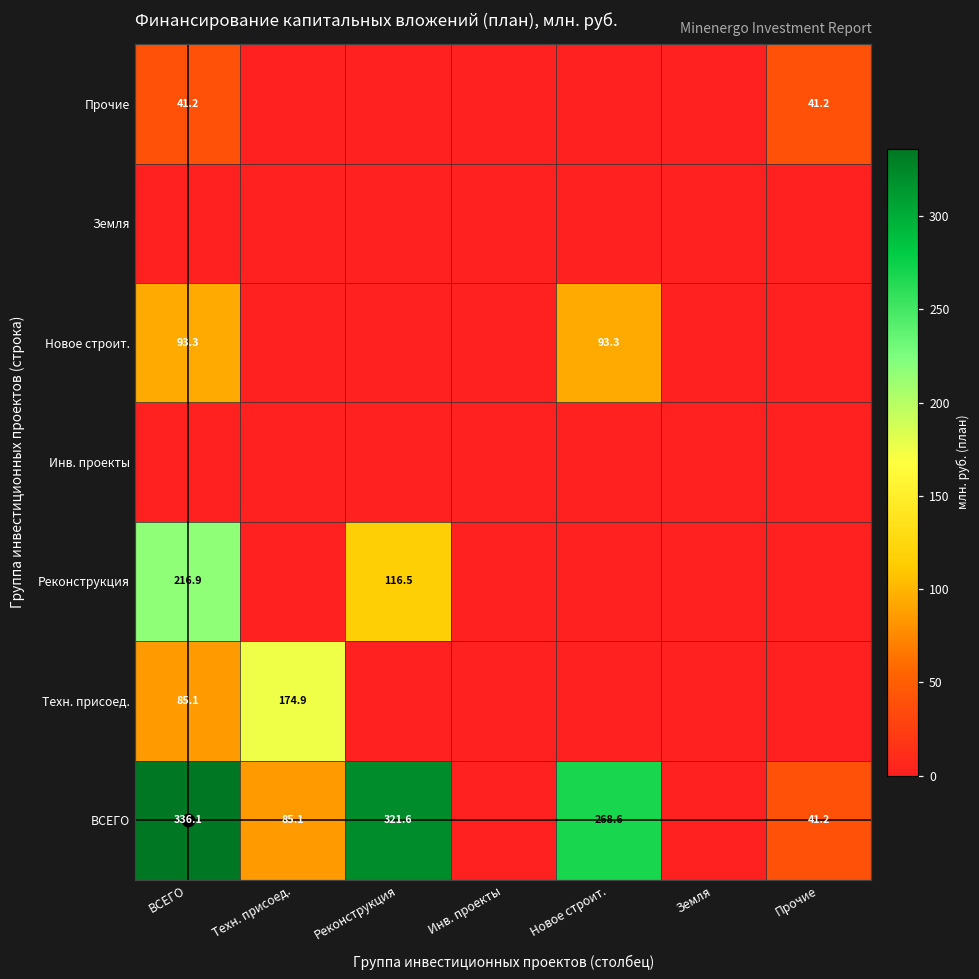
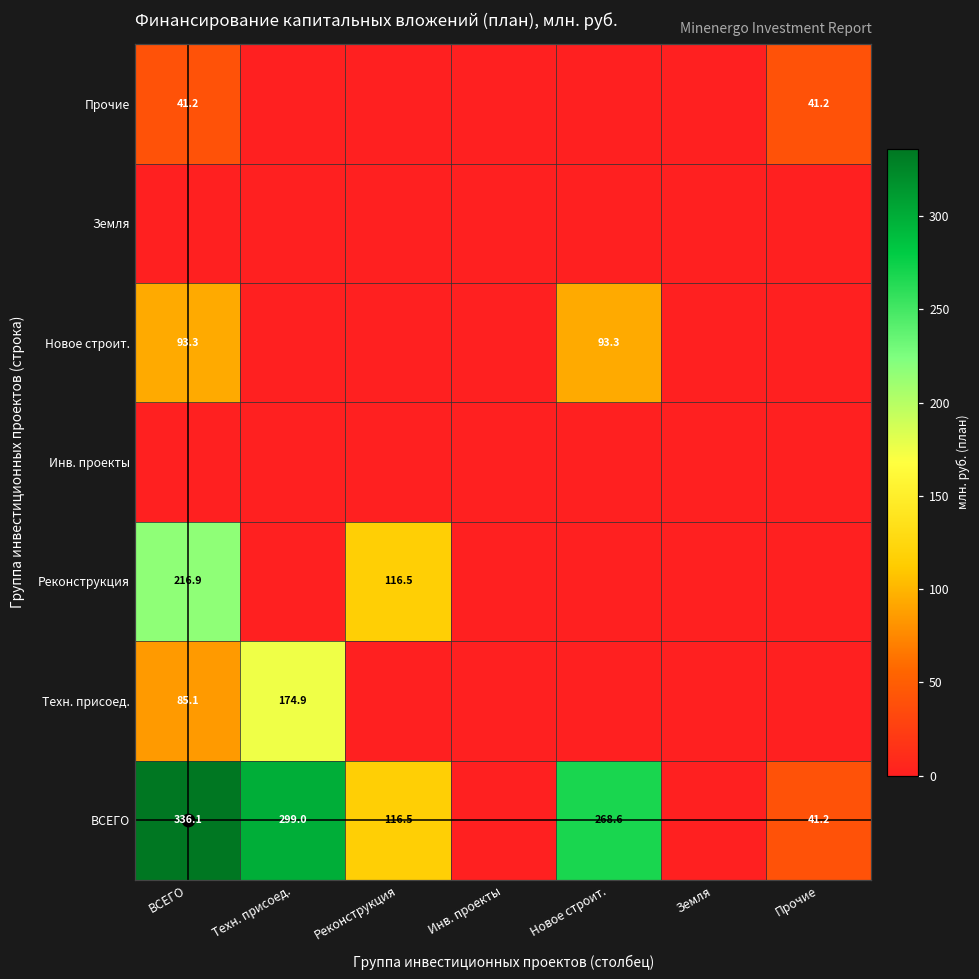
ВСЕГО, Техн. присоед.: 85.1 -> 299.0
ВСЕГО, Реконструкция: 321.6 -> 116.5
